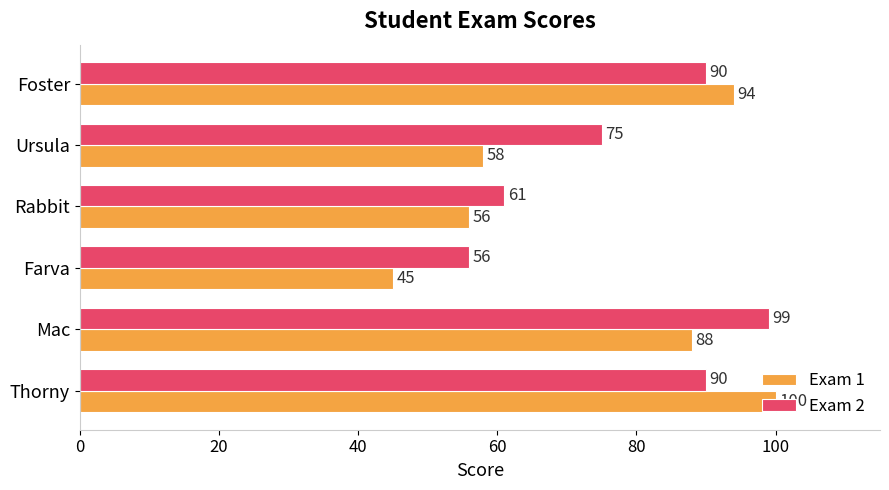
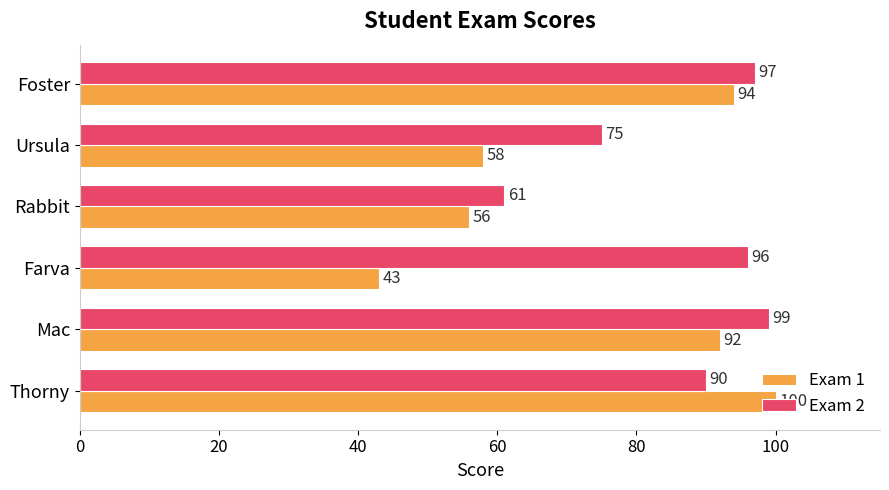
Exam 2, Foster: 90 -> 97
Exam 2, Farva: 56 -> 96
Exam 1, Farva: 45 -> 43
Exam 1, Mac: 88 -> 92
